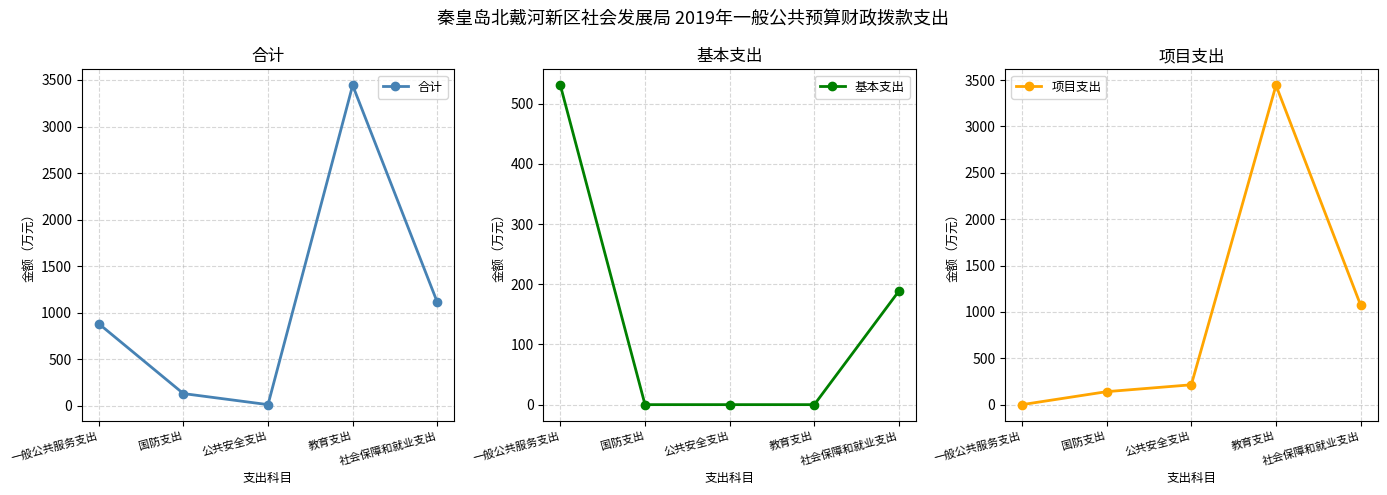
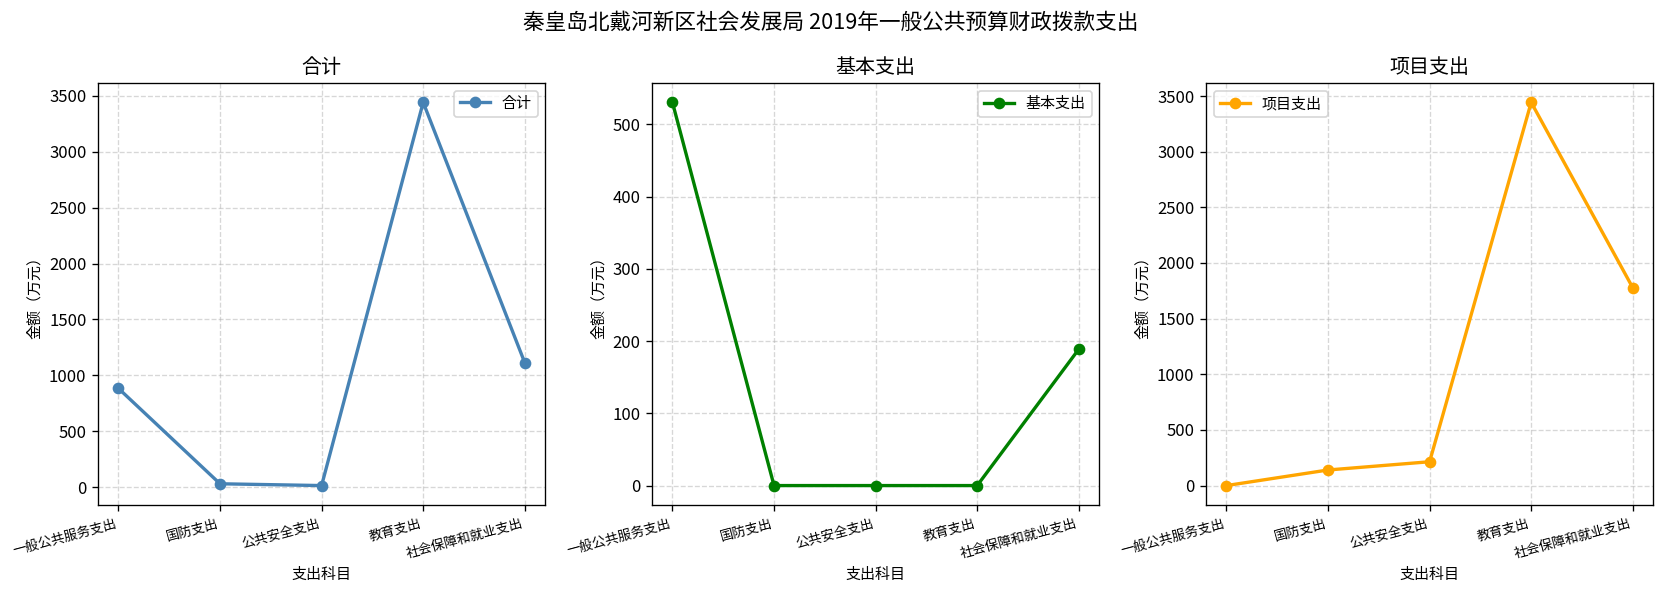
合计, 国防支出: 100 -> 0
项目支出, 社会保障和就业支出: 1100 -> 1800
